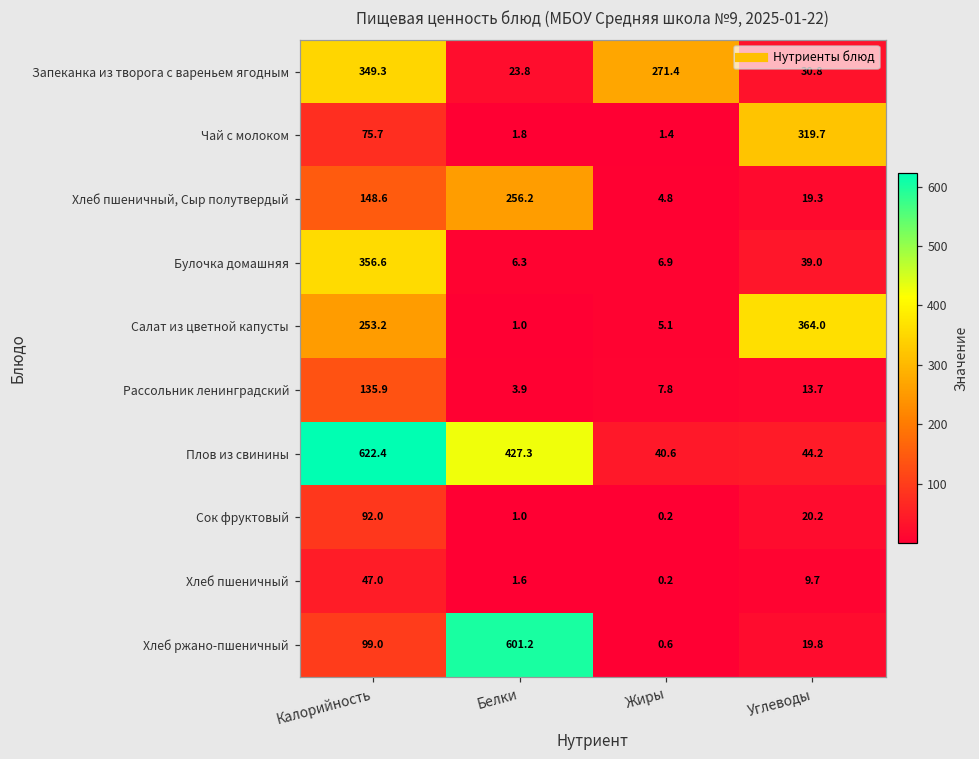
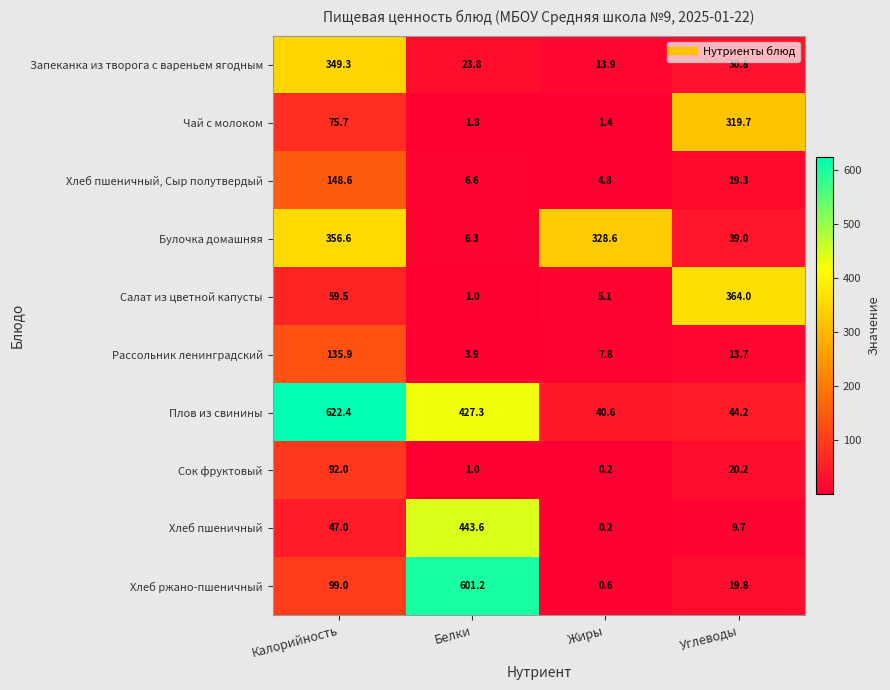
Запеканка из творога с вареньем ягодным, Жиры: 271.4 -> 13.9
Хлеб пшеничный, Сыр полутвердый, Белки: 256.2 -> 6.6
Булочка домашняя, Жиры: 6.9 -> 328.6
Салат из цветной капусты, Калорийность: 253.2 -> 59.5
Хлеб пшеничный, Белки: 1.6 -> 443.6
